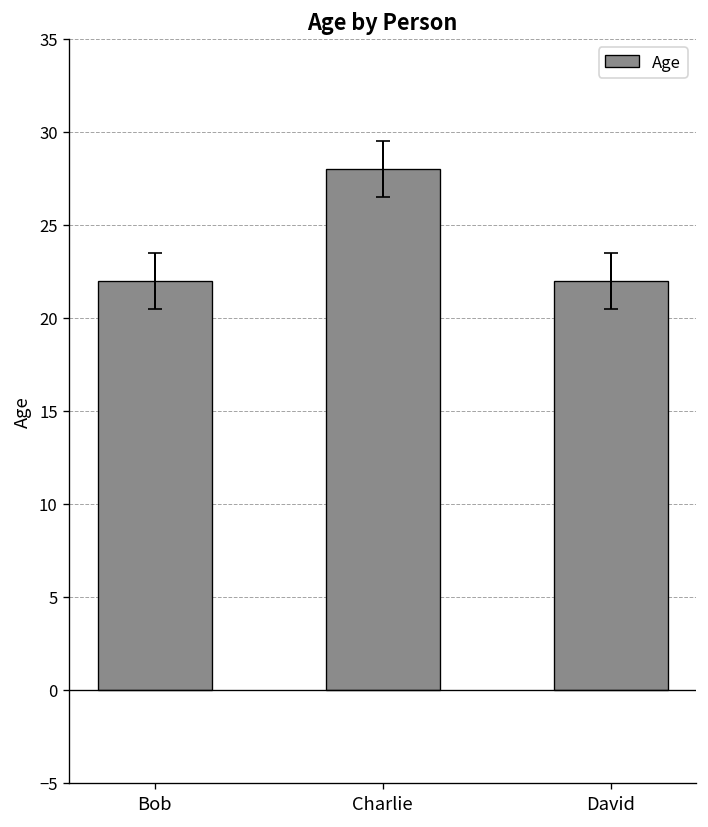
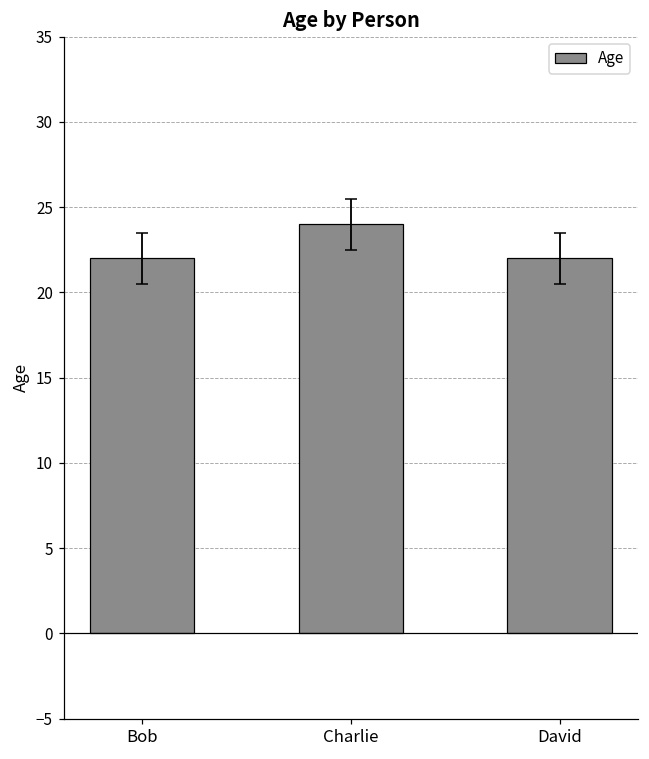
Age, Charlie: 28 -> 24
